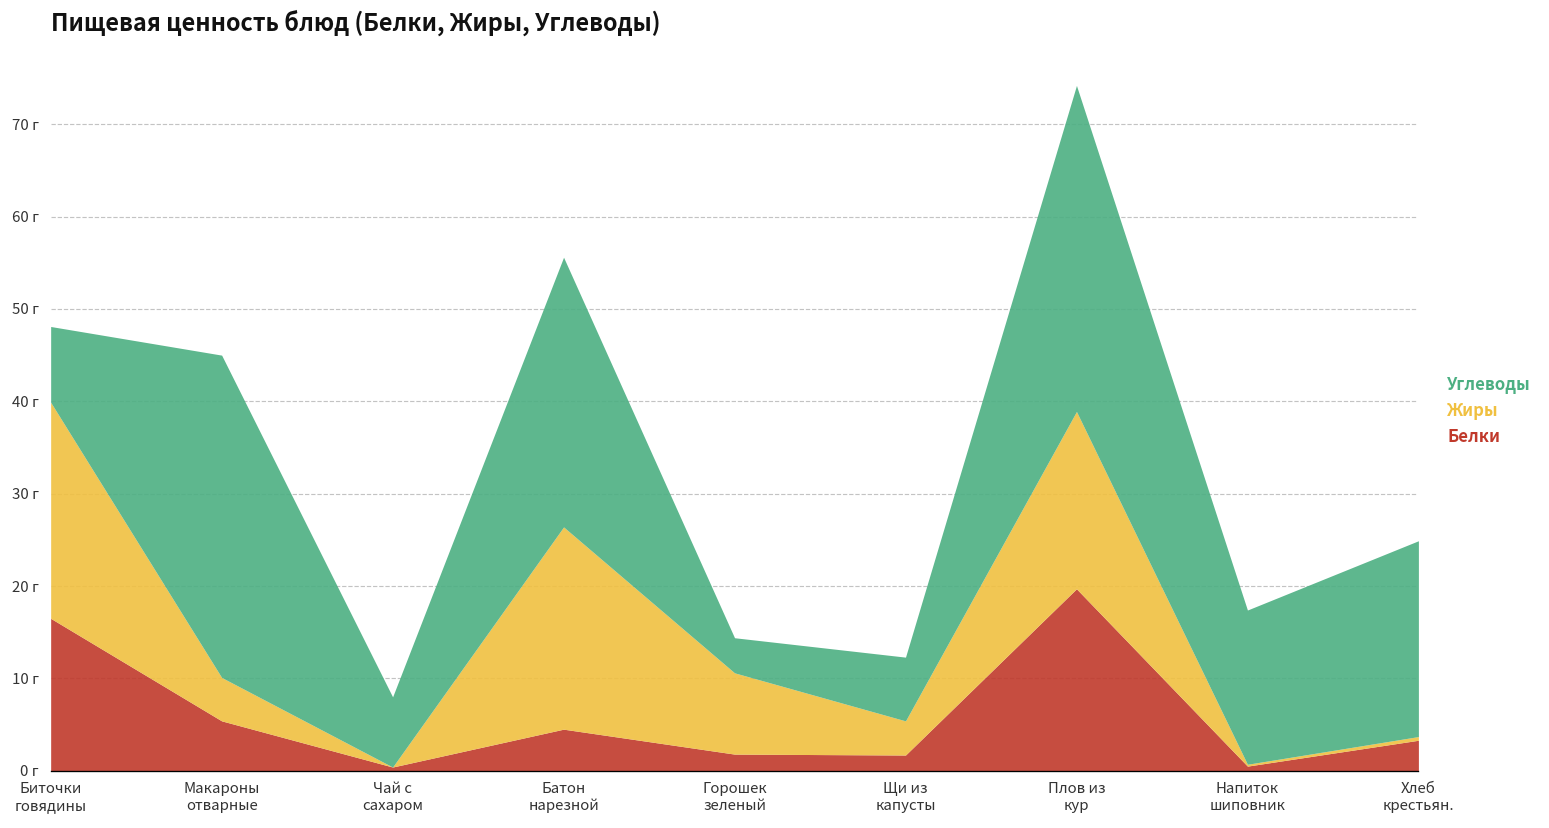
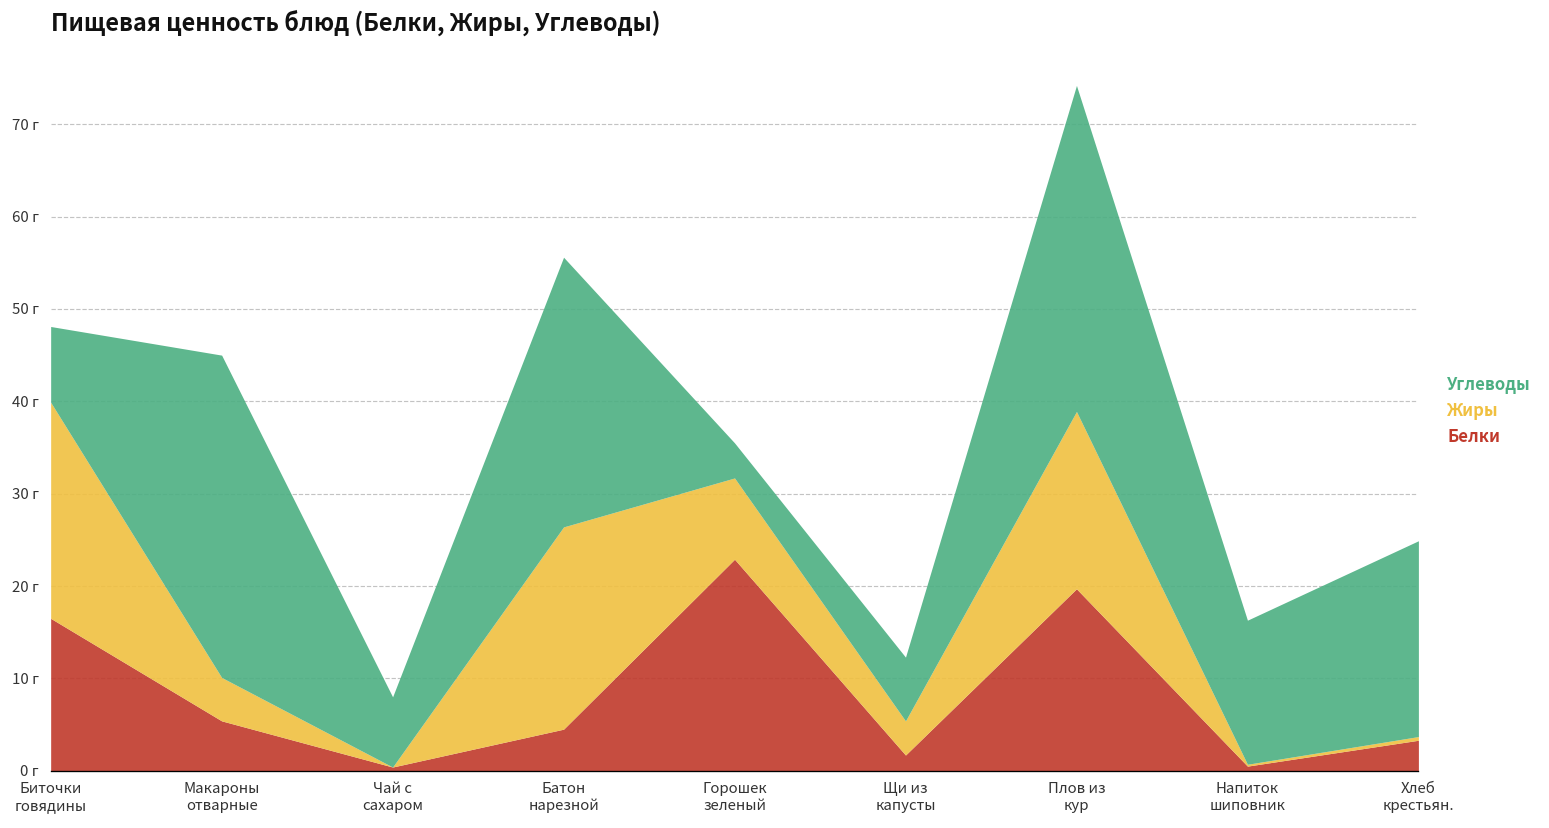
Белки, Горошек зеленый: 2 г -> 23 г
Углеводы, Напиток шиповник: 17 г -> 16 г
